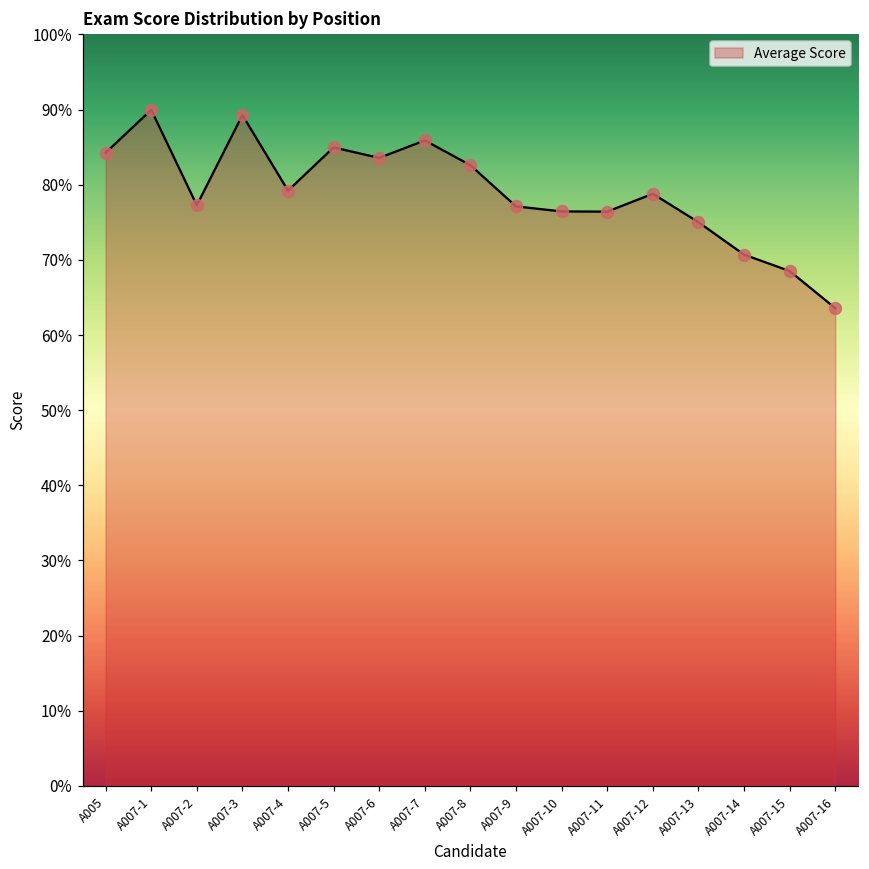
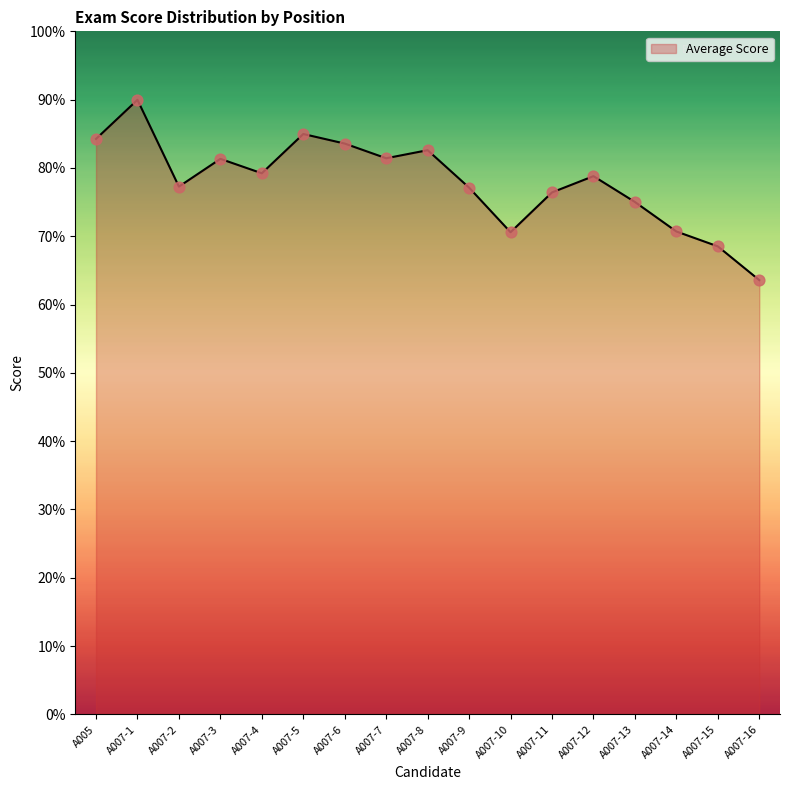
A007-3: 89% -> 81%
A007-7: 86% -> 81%
A007-10: 76% -> 71%
